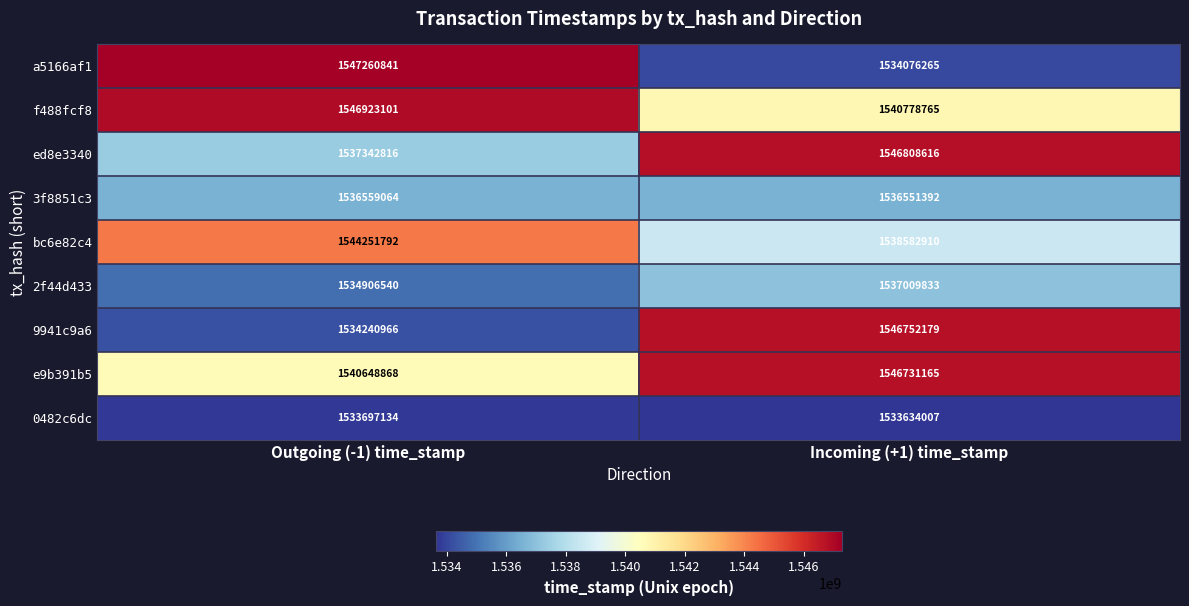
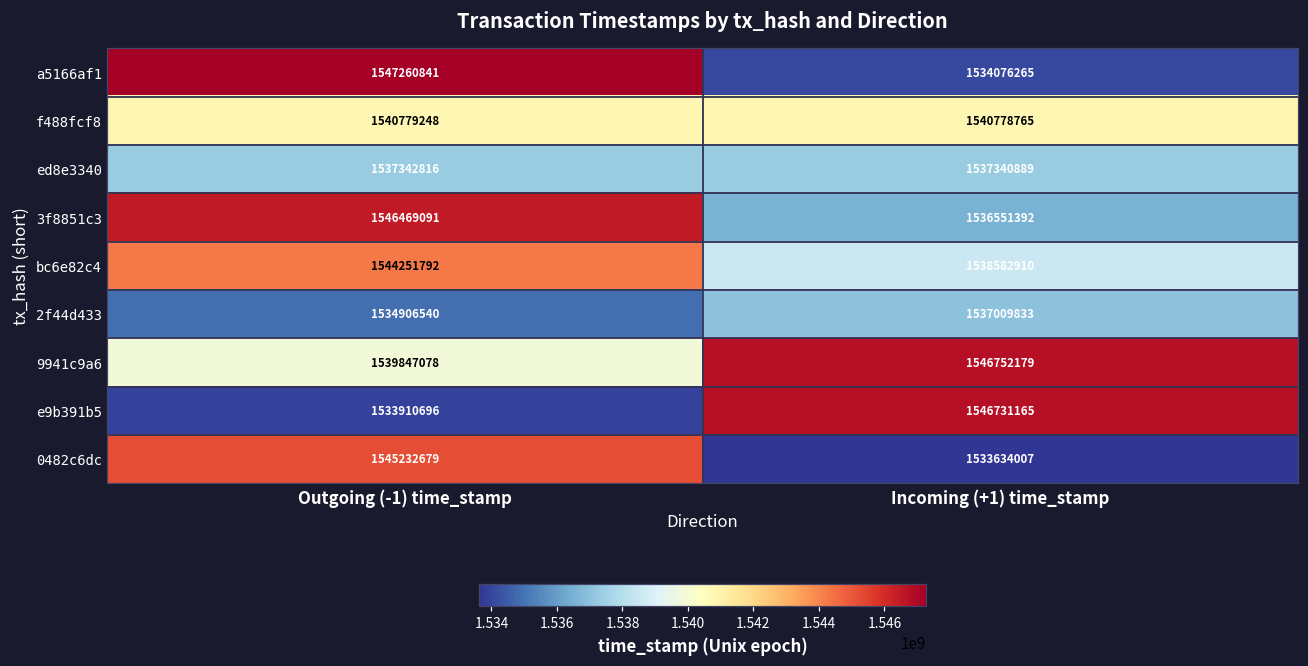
f488fcf8, Outgoing (-1) time_stamp: 1546923101 -> 1540779248
ed8e3340, Incoming (+1) time_stamp: 1546808616 -> 1537340889
3f8851c3, Outgoing (-1) time_stamp: 1536559064 -> 1546469091
9941c9a6, Outgoing (-1) time_stamp: 1534240966 -> 1539847078
e9b391b5, Outgoing (-1) time_stamp: 1540648868 -> 1533910696
0482c6dc, Outgoing (-1) time_stamp: 1533697134 -> 1545232679
